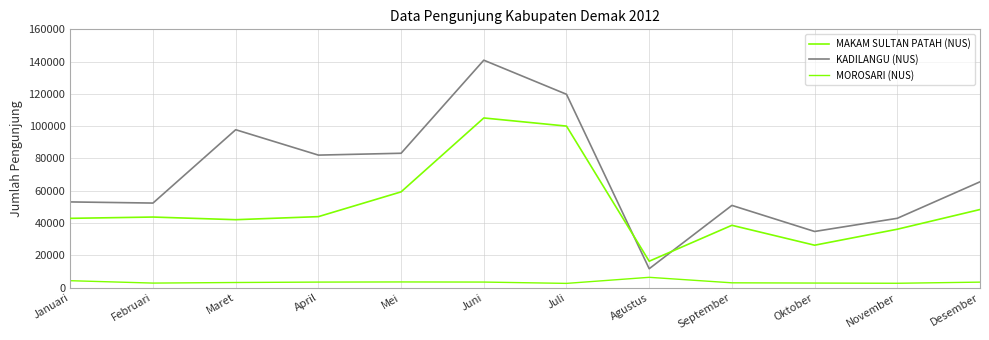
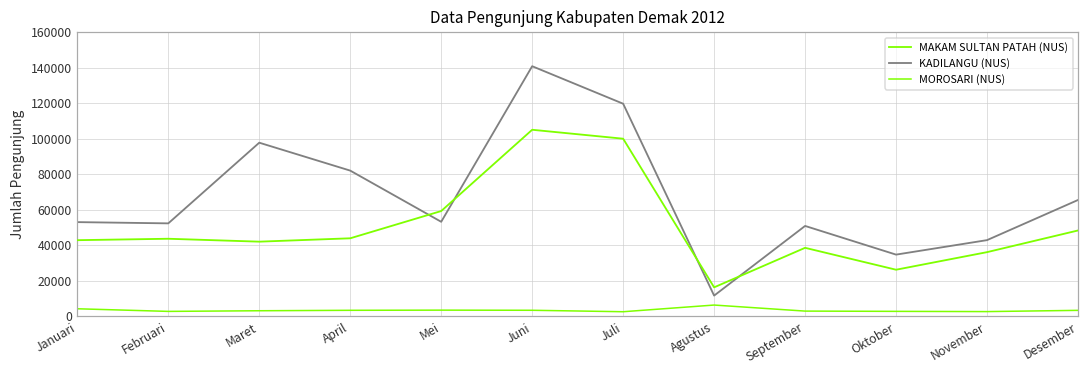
KADILANGU (NUS), Mei: 83000 -> 53000
